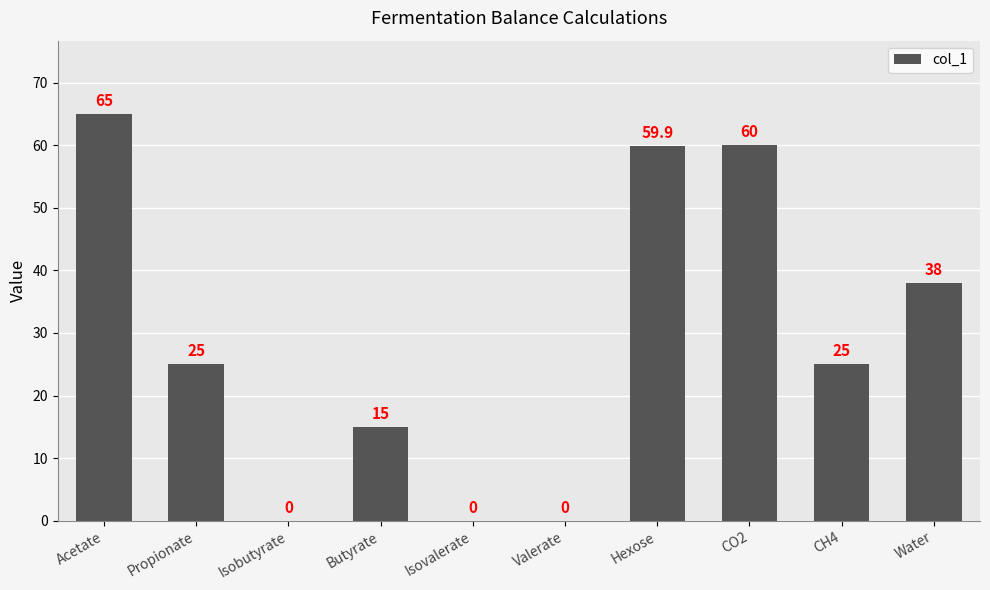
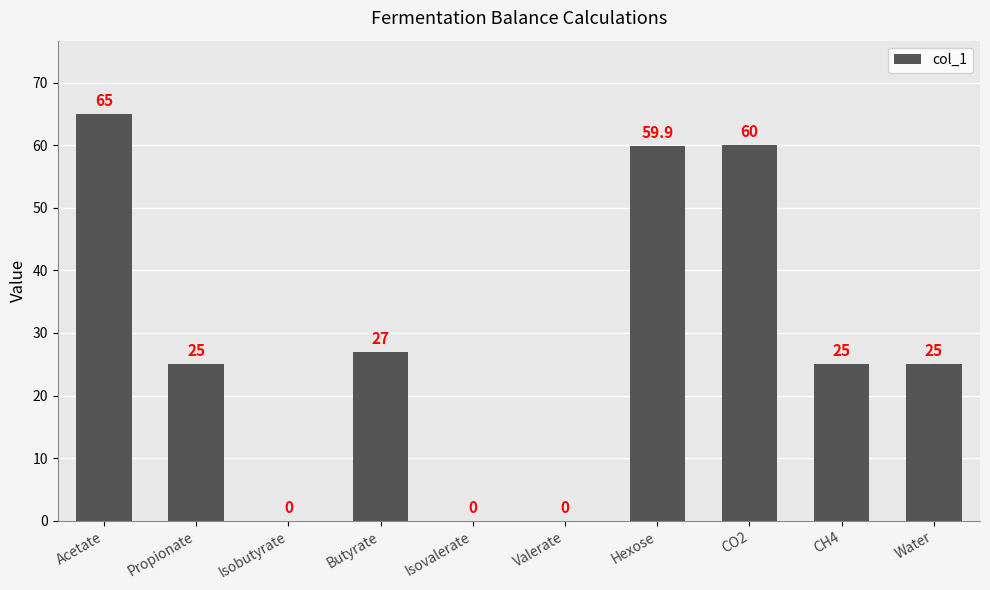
Butyrate: 15 -> 27
Water: 38 -> 25
